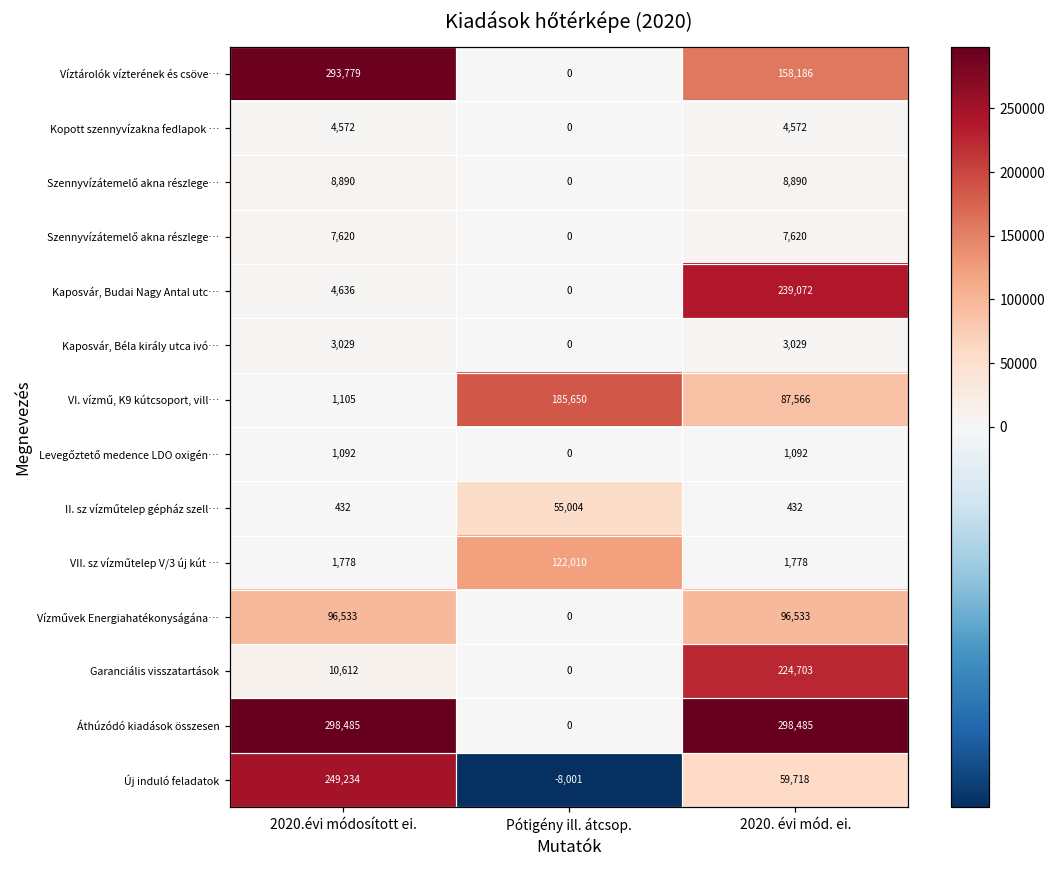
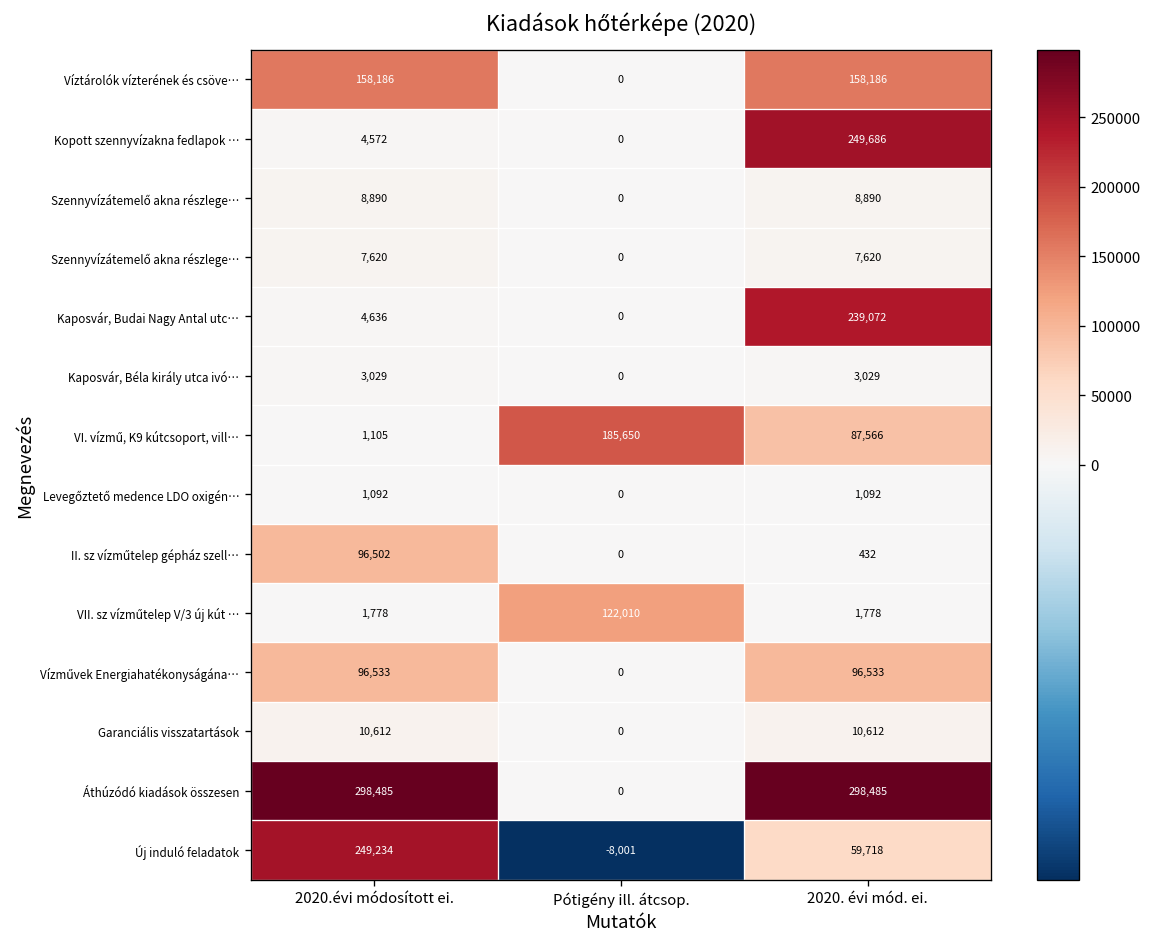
Víztárolók vízterének és csöve…, 2020.évi módosított ei.: 293,779 -> 158,186
Kopott szennyvízakna fedlapok …, 2020. évi mód. ei.: 4,572 -> 249,686
II. sz vízműtelep gépház szell…, 2020.évi módosított ei.: 432 -> 96,502
II. sz vízműtelep gépház szell…, Pótigény ill. átcsop.: 55,004 -> 0
Garanciális visszatartások, 2020. évi mód. ei.: 224,703 -> 10,612
